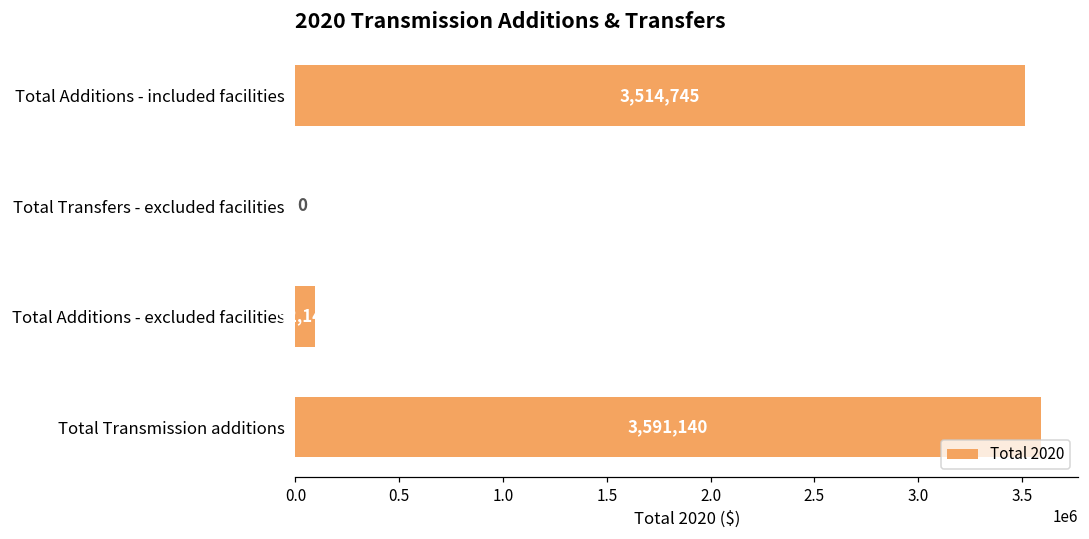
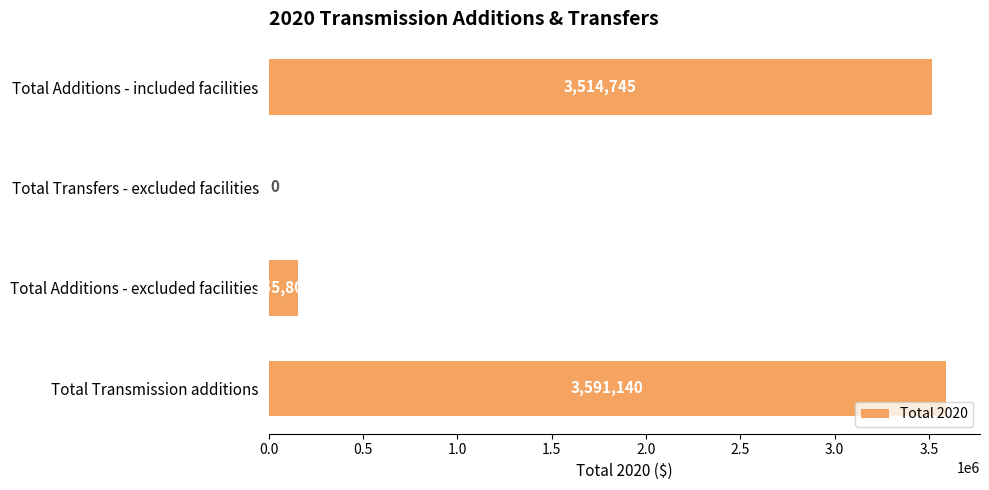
Total Additions - excluded facilities: 90000 -> 160000
